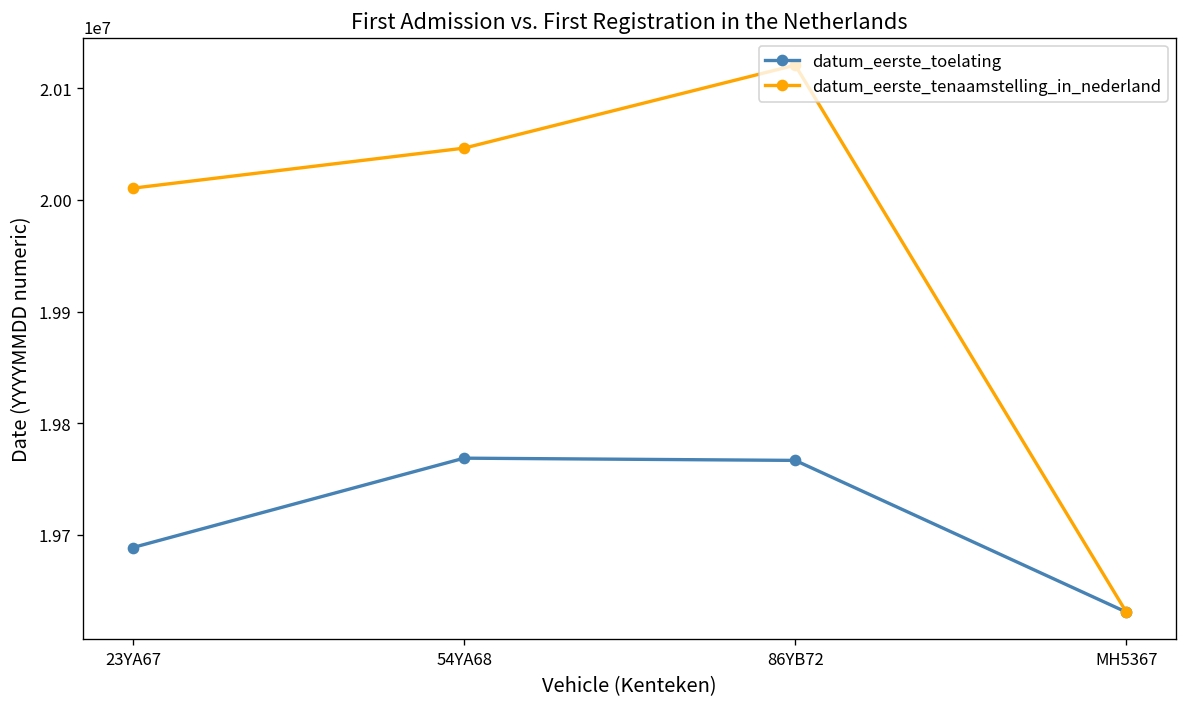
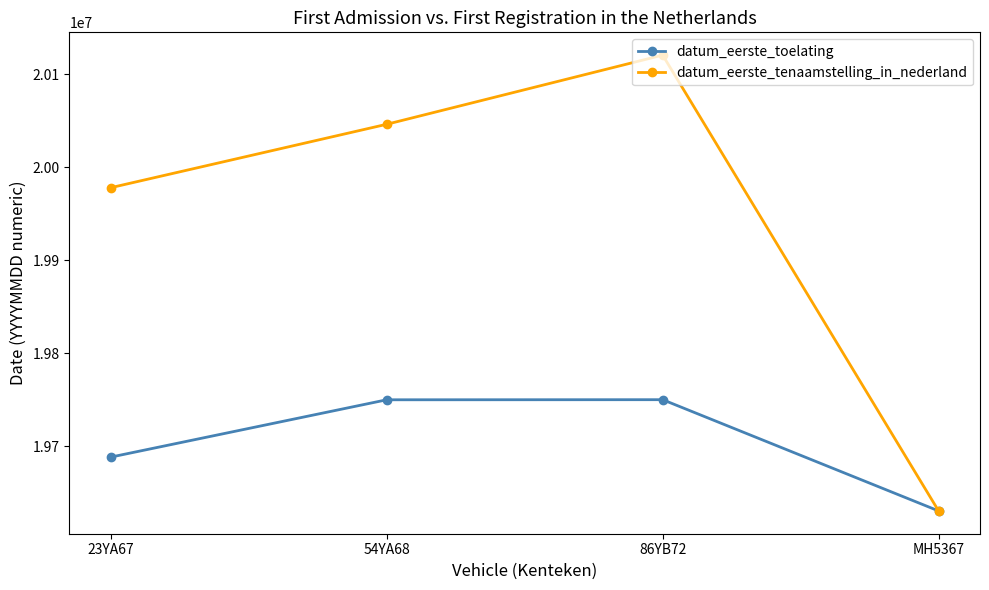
datum_eerste_tenaamstelling_in_nederland, 23YA67: 20010000 -> 19980000
datum_eerste_toelating, 54YA68: 19770000 -> 19750000
datum_eerste_toelating, 86YB72: 19770000 -> 19750000
